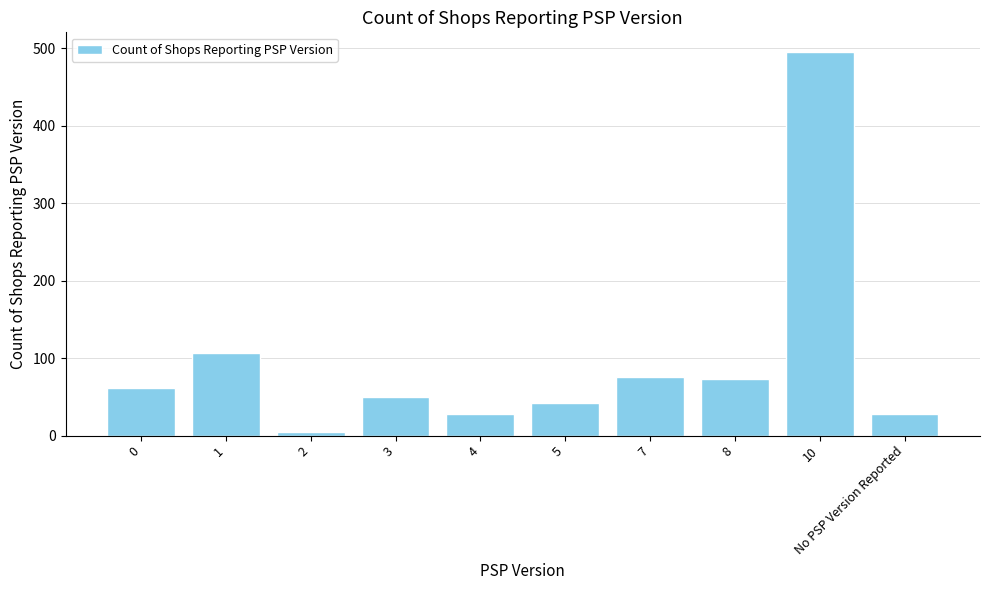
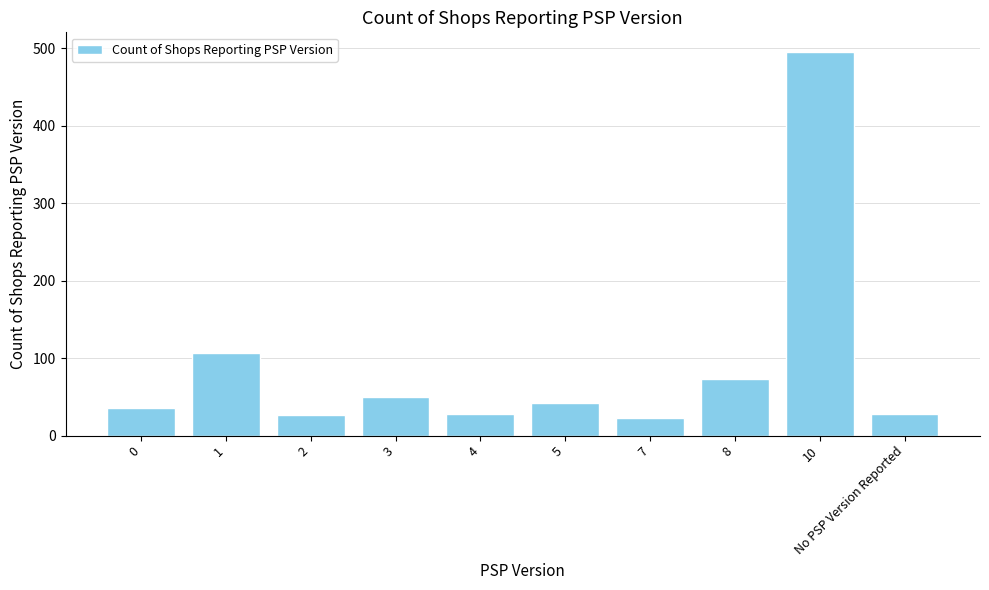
0: 60 -> 40
2: 10 -> 30
7: 80 -> 20
